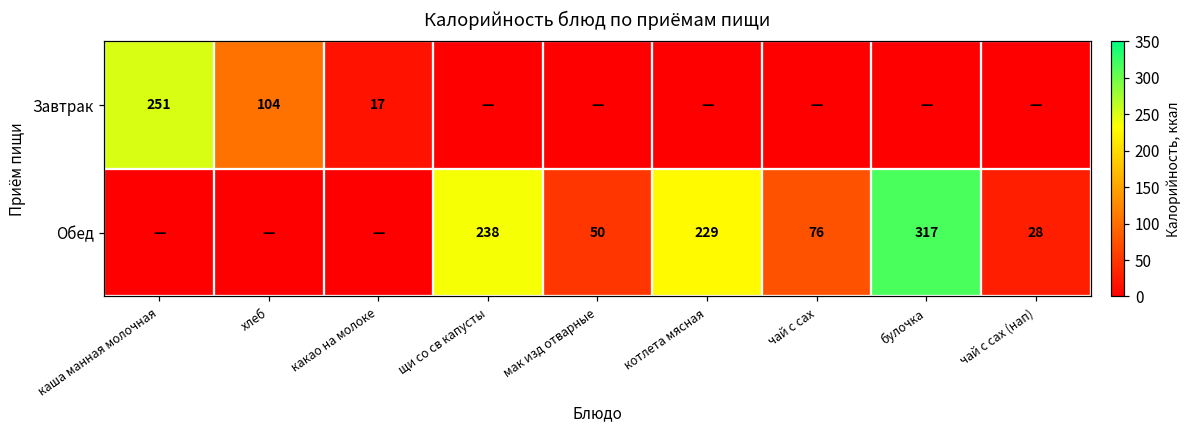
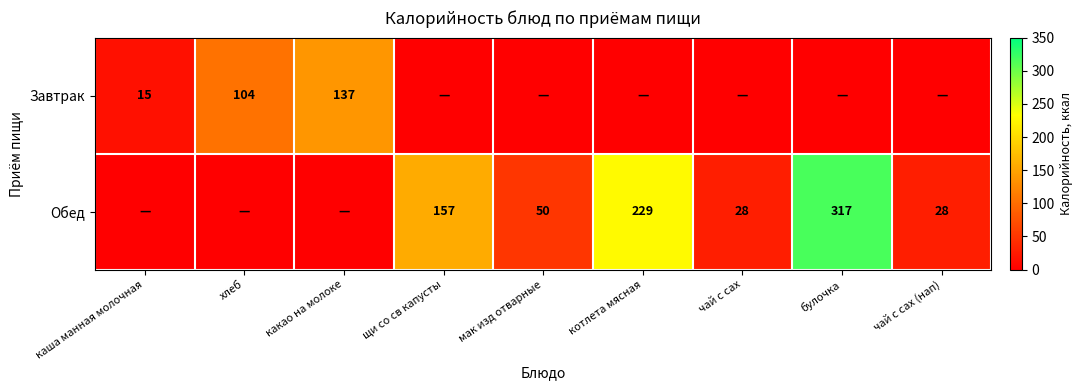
Завтрак, каша манная молочная: 251 -> 15
Завтрак, какао на молоке: 17 -> 137
Обед, щи со св капусты: 238 -> 157
Обед, чай с сах: 76 -> 28
